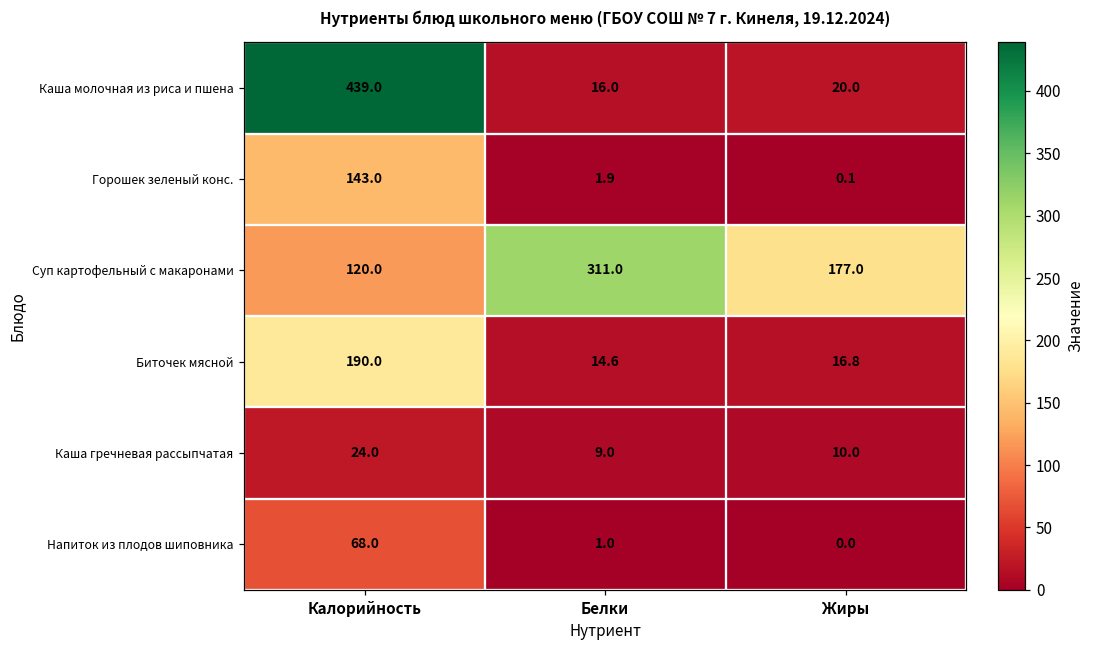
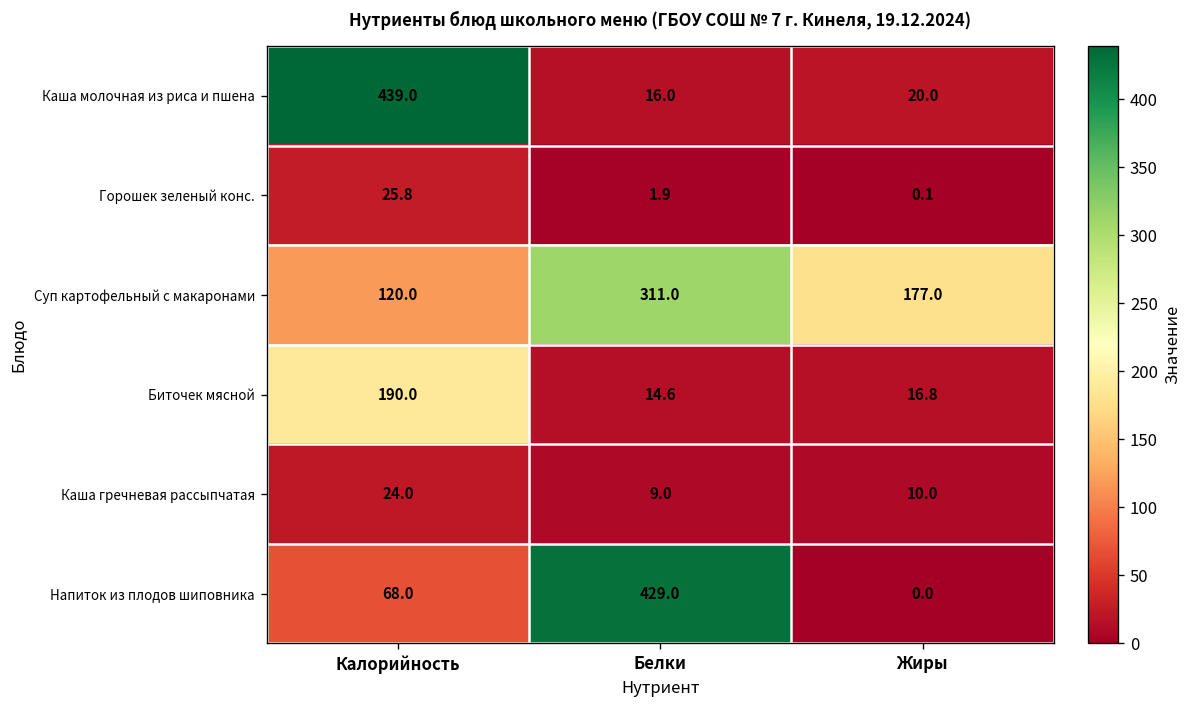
Горошек зеленый конс., Калорийность: 143.0 -> 25.8
Напиток из плодов шиповника, Белки: 1.0 -> 429.0
